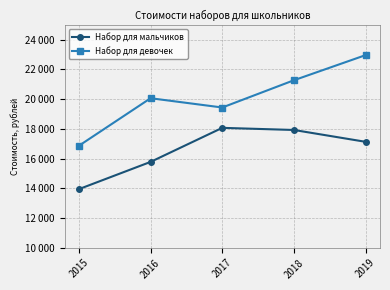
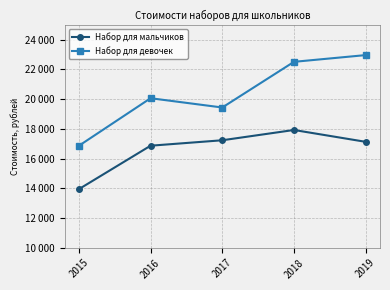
Набор для мальчиков, 2016: 15800 -> 16900
Набор для мальчиков, 2017: 18100 -> 17200
Набор для девочек, 2018: 21300 -> 22500
